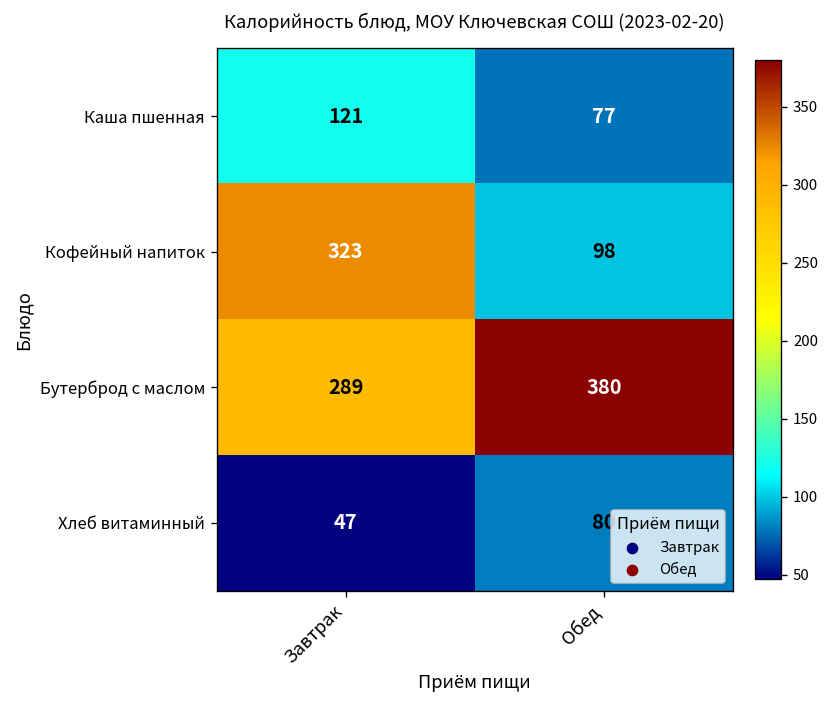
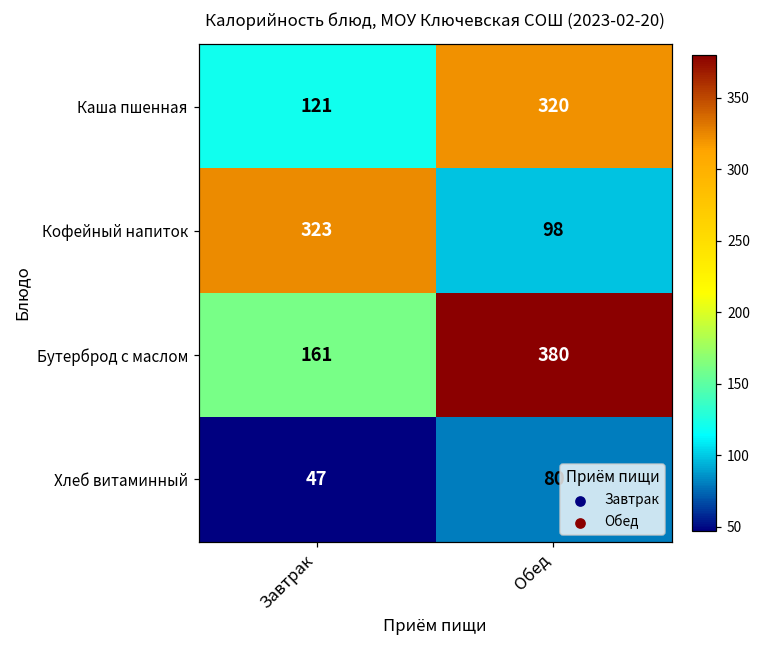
Каша пшенная, Обед: 77 -> 320
Бутерброд с маслом, Завтрак: 289 -> 161
